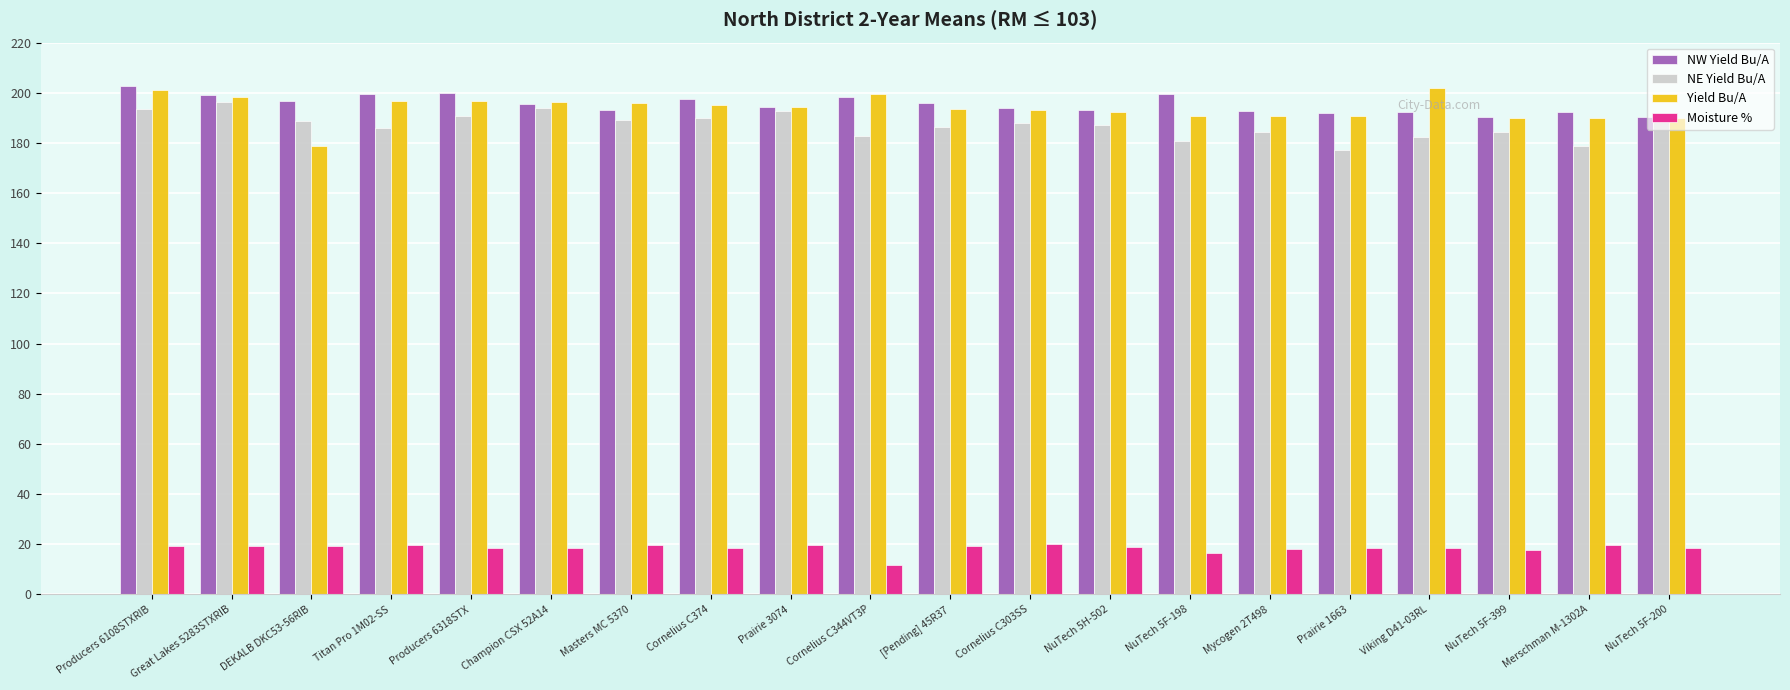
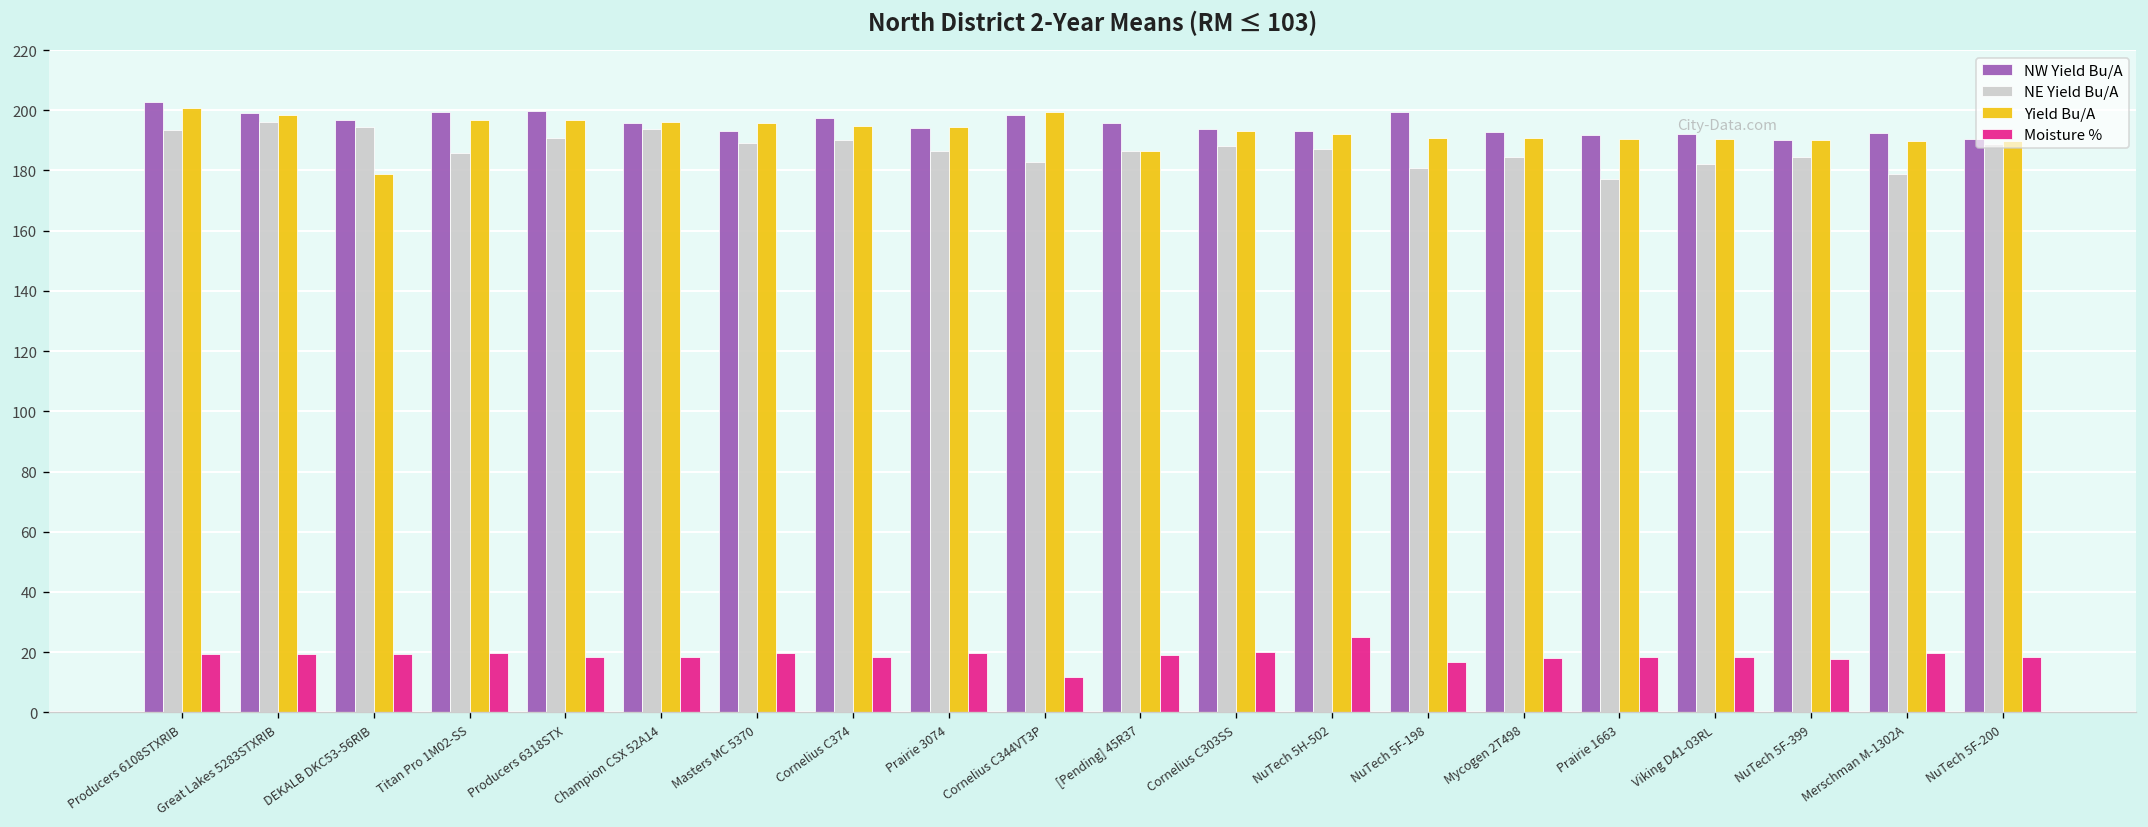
NE Yield Bu/A, DEKALB DKC53-56RIB: 189 -> 195
NE Yield Bu/A, Prairie 3074: 193 -> 187
Yield Bu/A, [Pending] 45R37: 193 -> 186
Moisture %, NuTech 5H-502: 19 -> 25
Yield Bu/A, Viking D41-03RL: 202 -> 191
